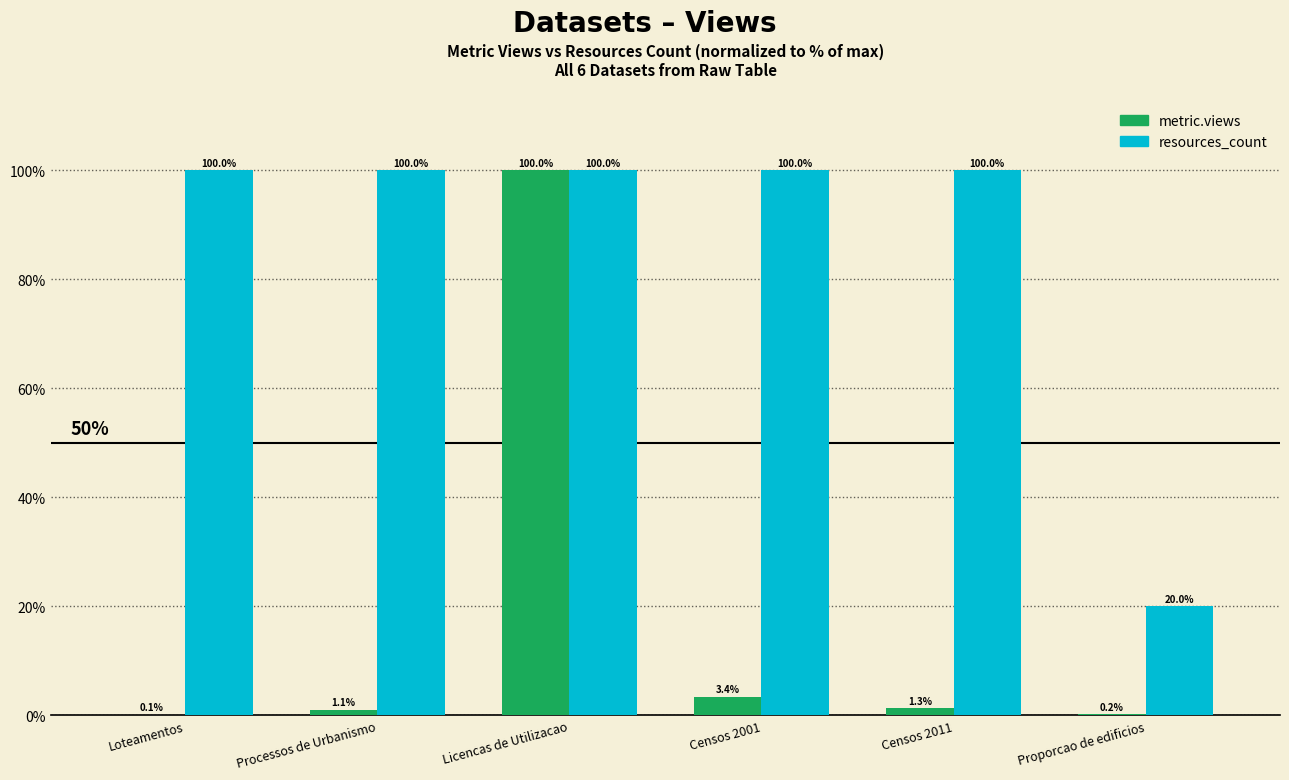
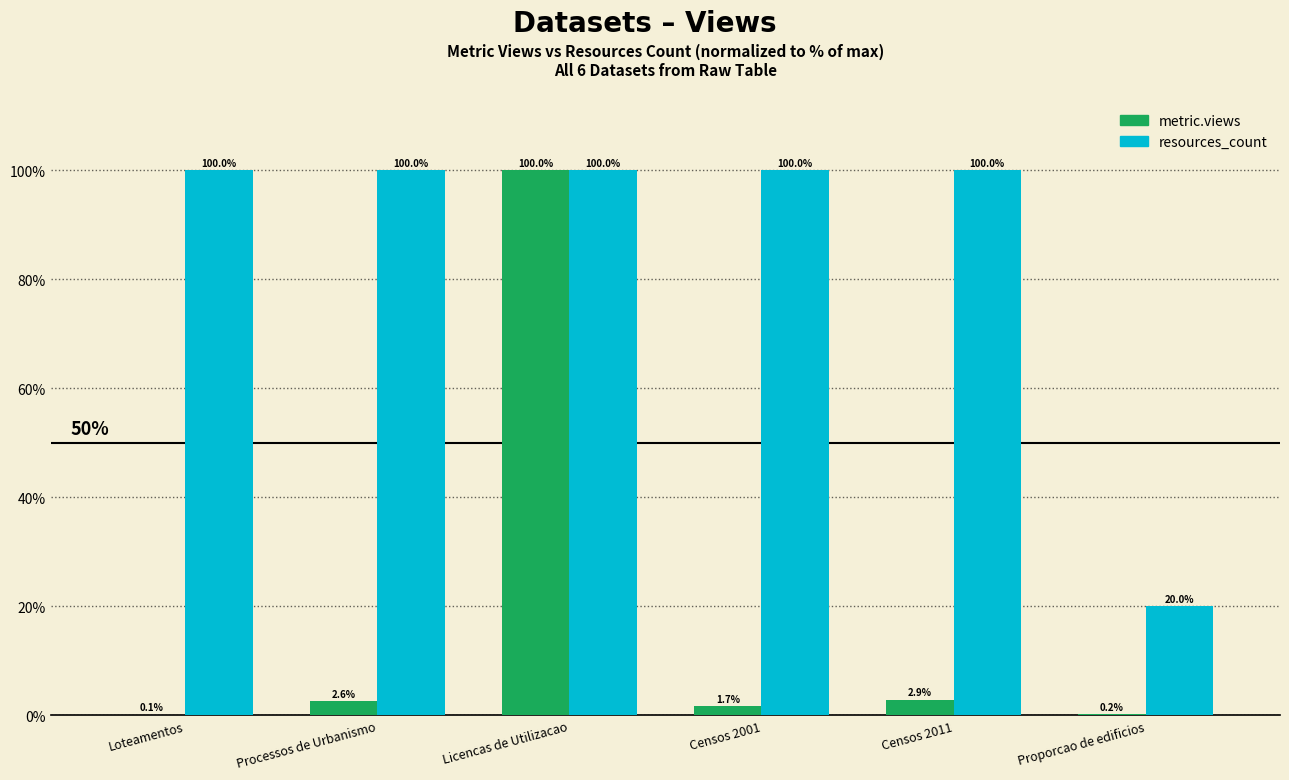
metric.views, Processos de Urbanismo: 1.1% -> 2.6%
metric.views, Censos 2001: 3.4% -> 1.7%
metric.views, Censos 2011: 1.3% -> 2.9%
